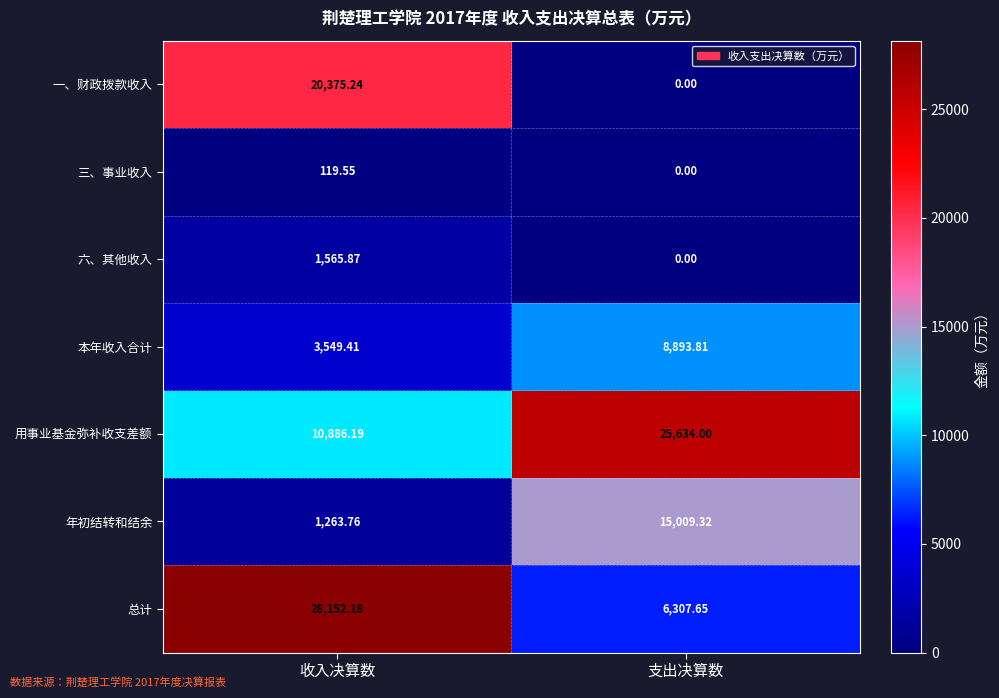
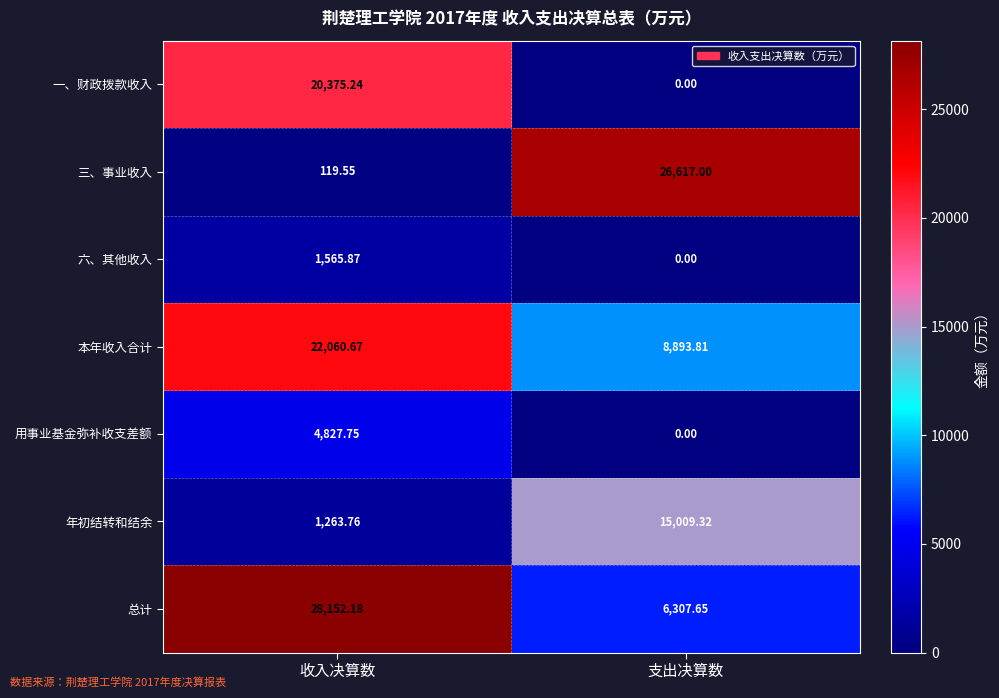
三、事业收入, 支出决算数: 0.00 -> 26,617.00
本年收入合计, 收入决算数: 3,549.41 -> 22,060.67
用事业基金弥补收支差额, 收入决算数: 10,886.19 -> 4,827.75
用事业基金弥补收支差额, 支出决算数: 25,634.00 -> 0.00
